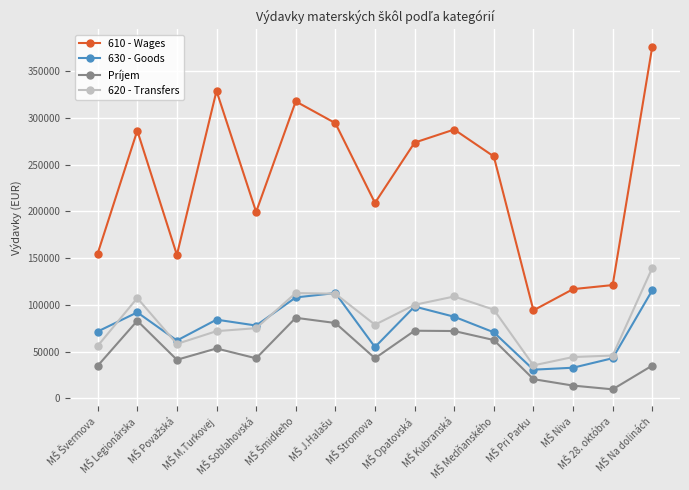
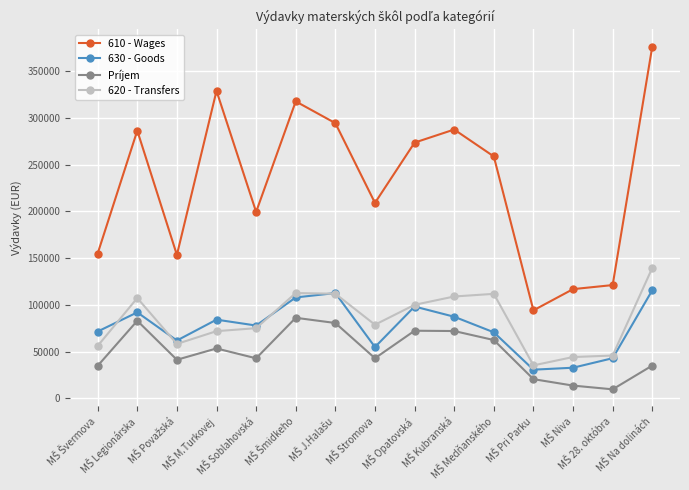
620 - Transfers, MŠ Medňanského: 90000 -> 110000
